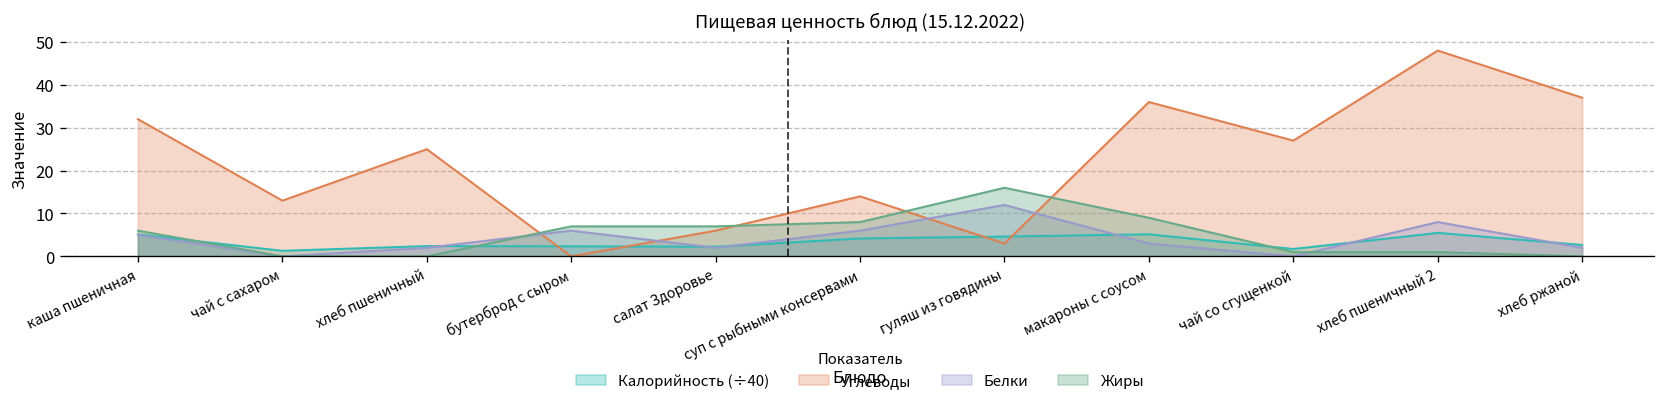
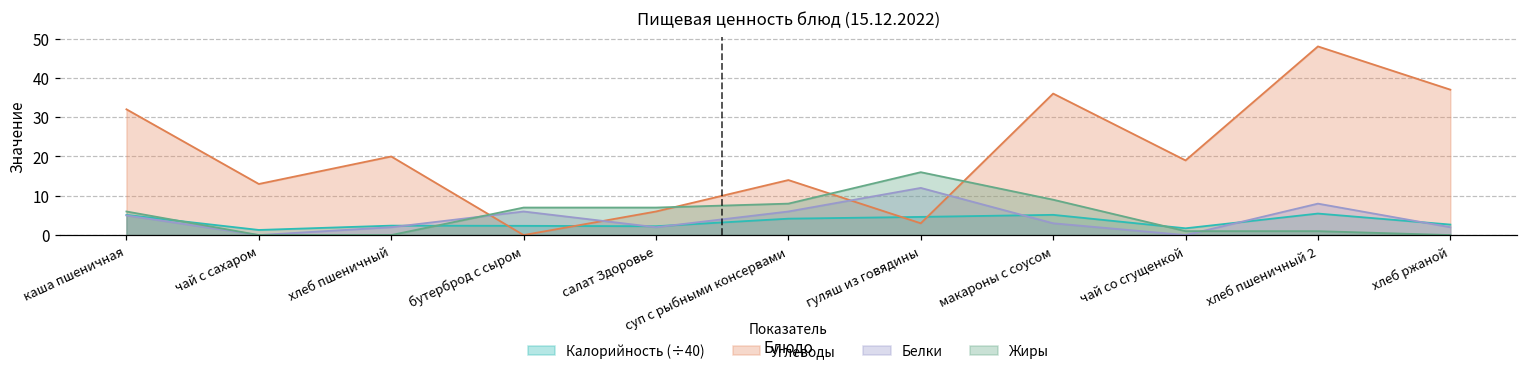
Углеводы, хлеб пшеничный: 25 -> 20
Углеводы, чай со сгущенкой: 27 -> 19
